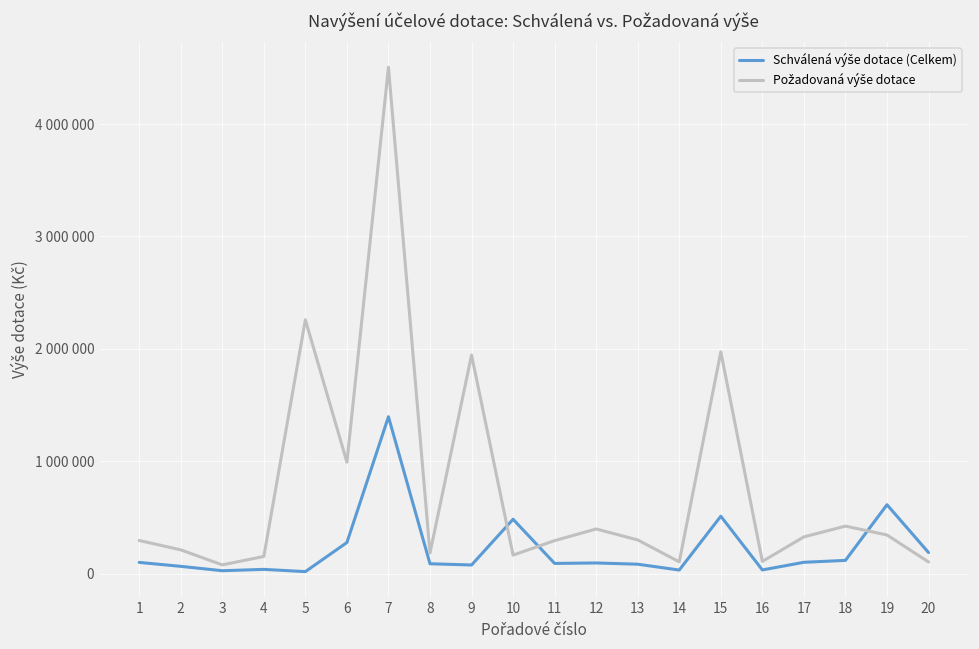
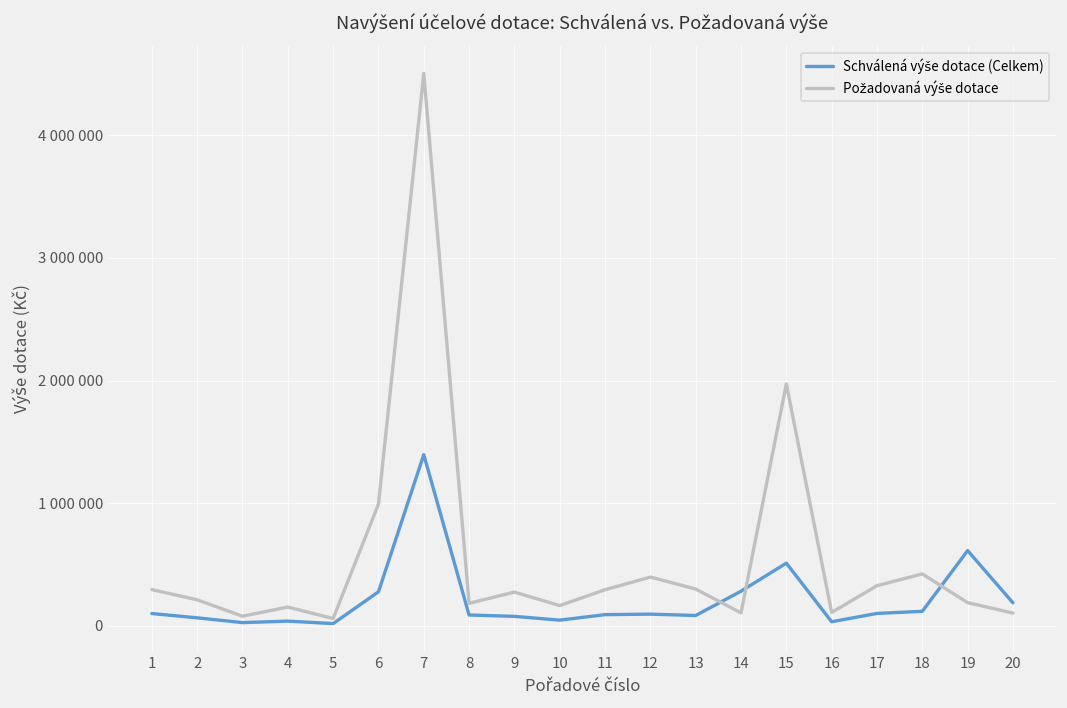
Požadovaná výše dotace, 5: 2260000 -> 60000
Požadovaná výše dotace, 9: 1940000 -> 280000
Schválená výše dotace (Celkem), 10: 480000 -> 50000
Schválená výše dotace (Celkem), 14: 30000 -> 280000
Požadovaná výše dotace, 19: 340000 -> 190000
